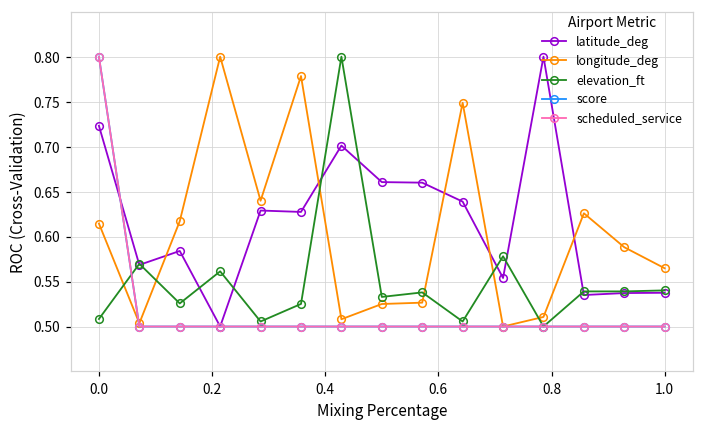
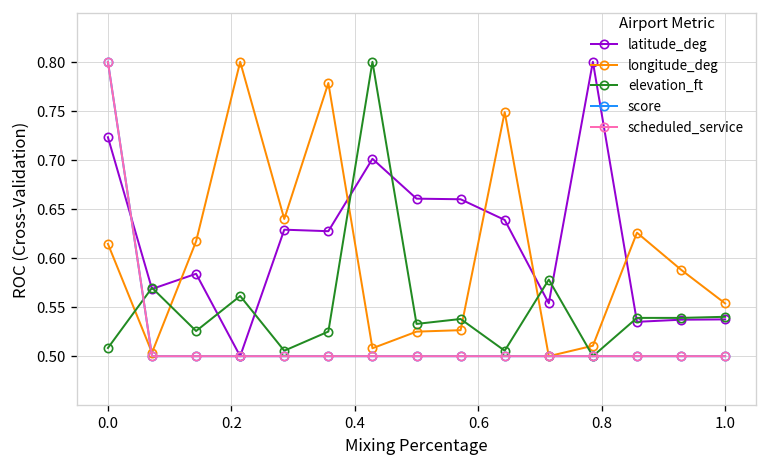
longitude_deg, 1.0: 0.56 -> 0.55
